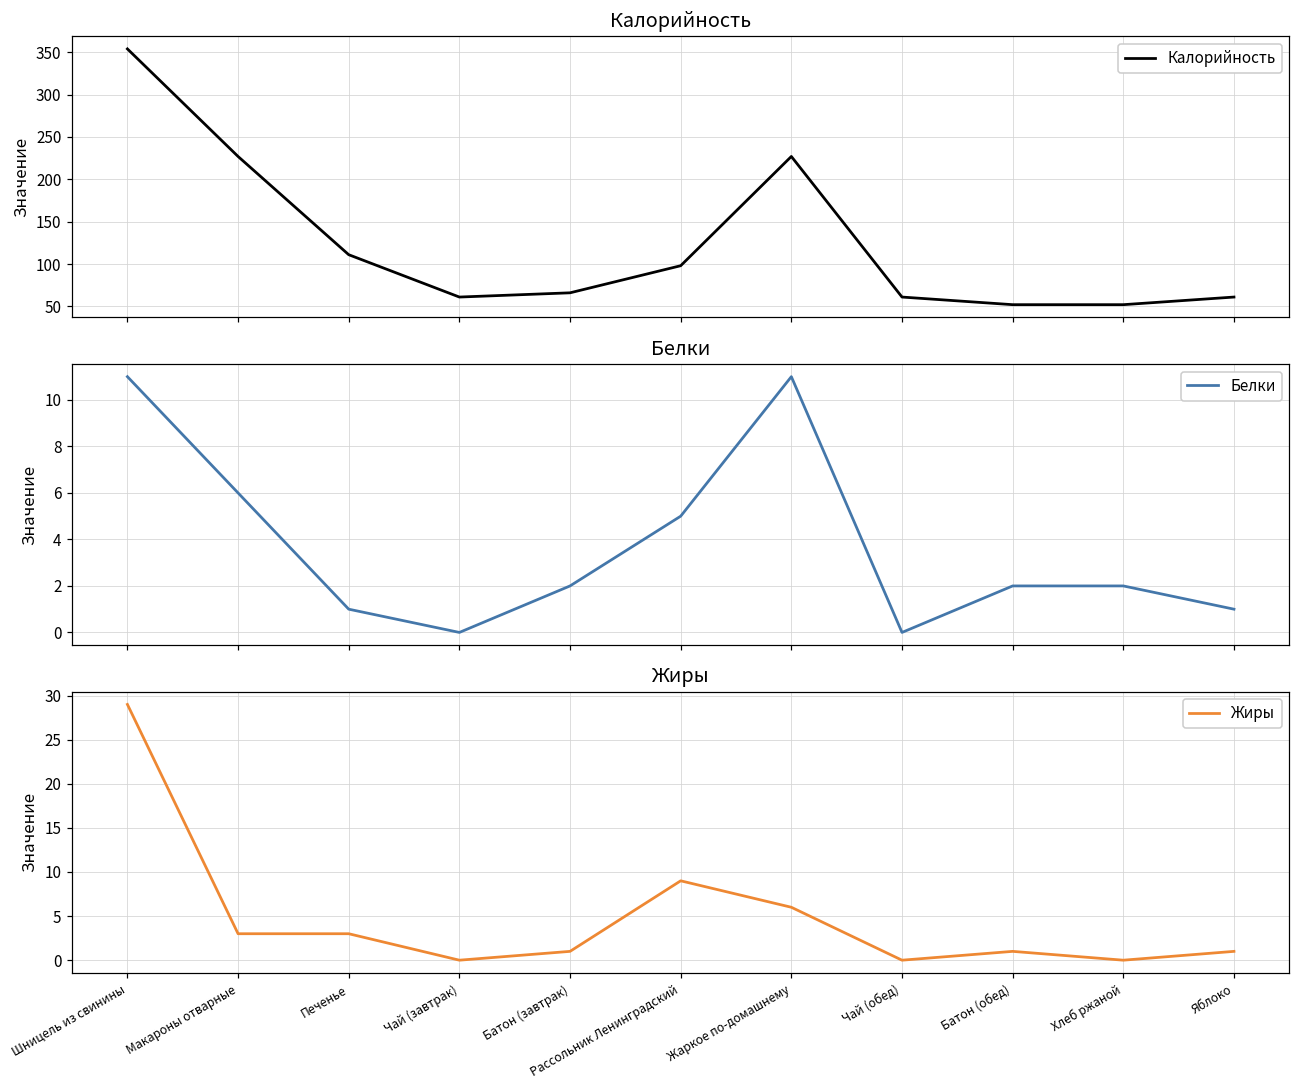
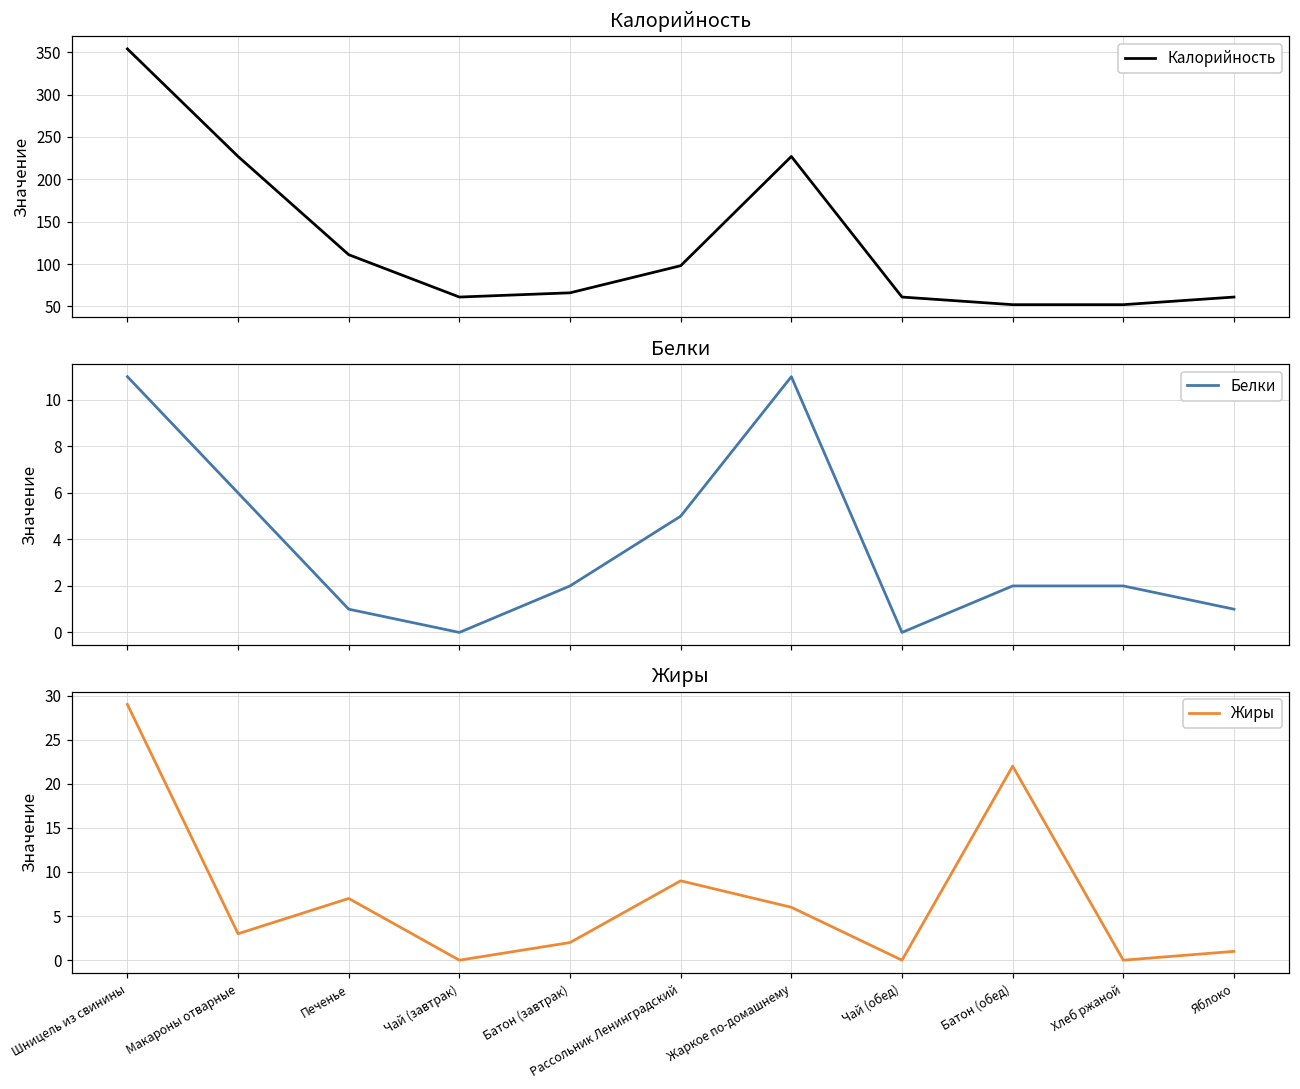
Жиры, Печенье: 3 -> 7
Жиры, Батон (завтрак): 1 -> 2
Жиры, Батон (обед): 1 -> 22
